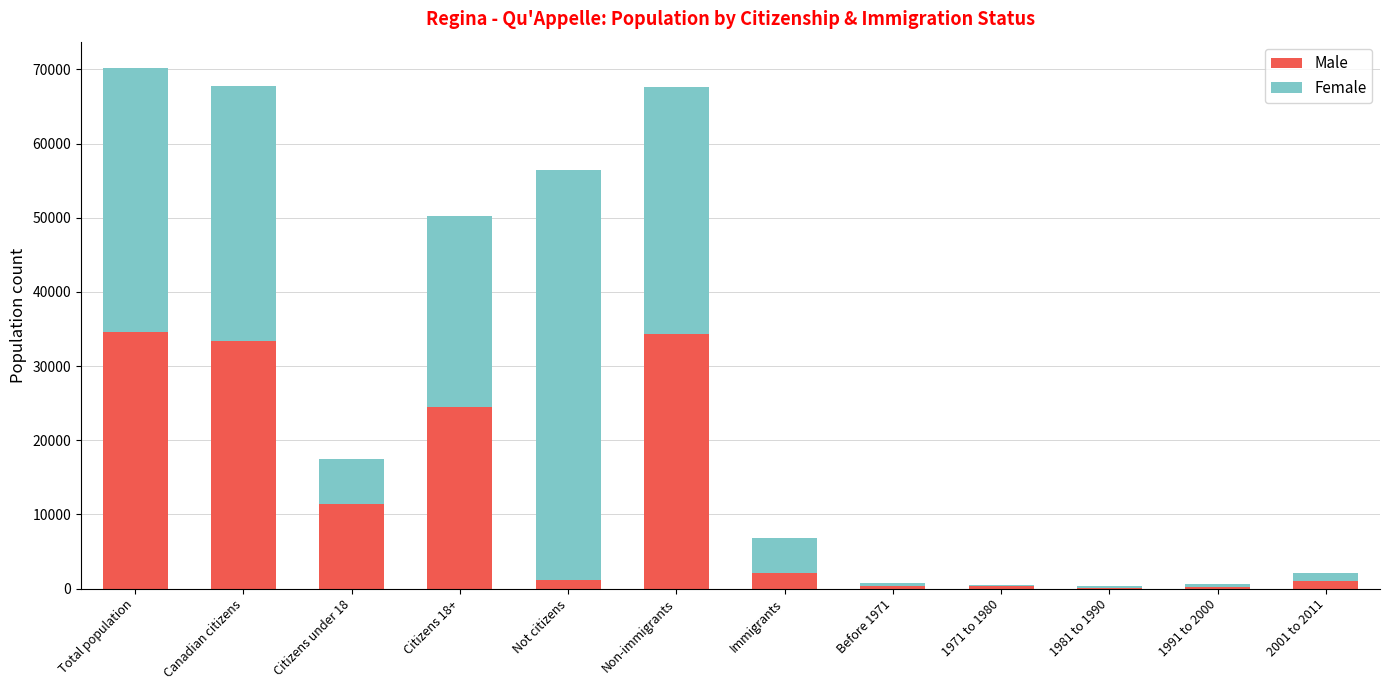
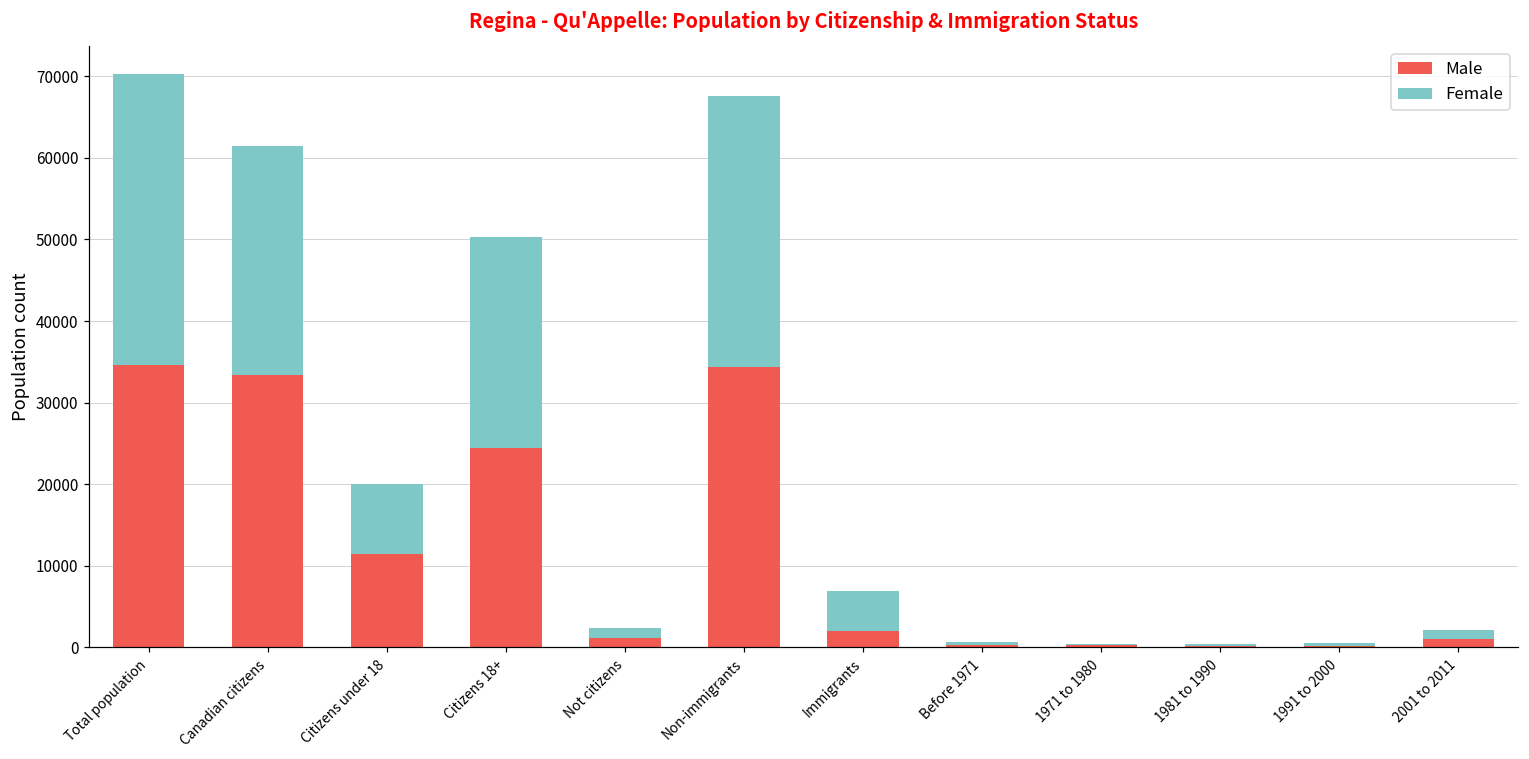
Female, Canadian citizens: 34000 -> 28000
Female, Citizens under 18: 6000 -> 9000
Female, Not citizens: 55000 -> 1000
